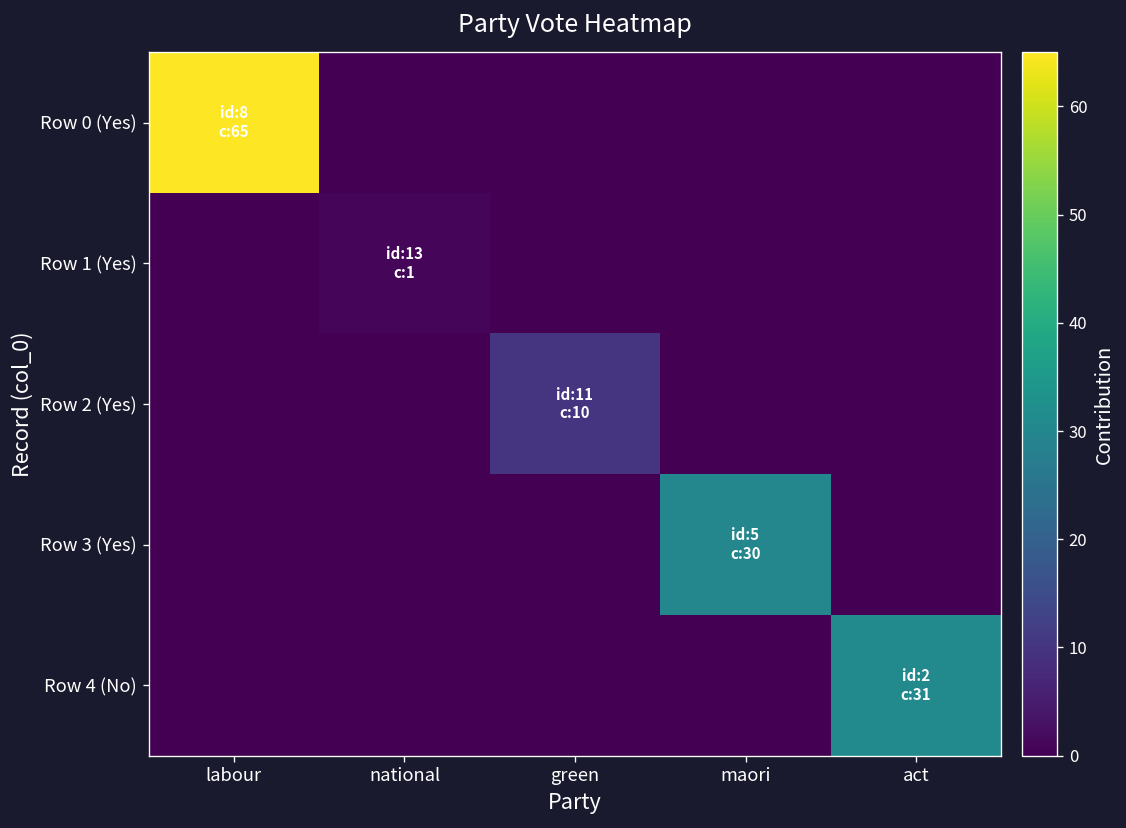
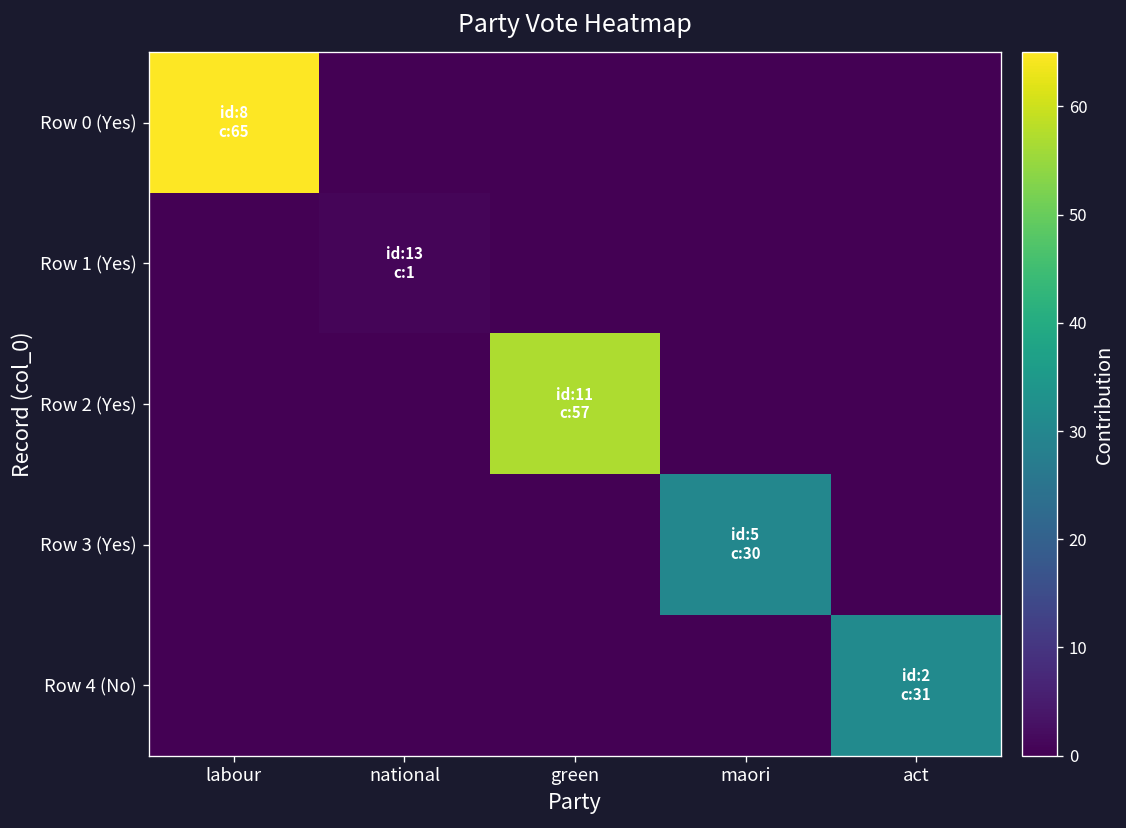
Row 2 (Yes), green: 10 -> 57
